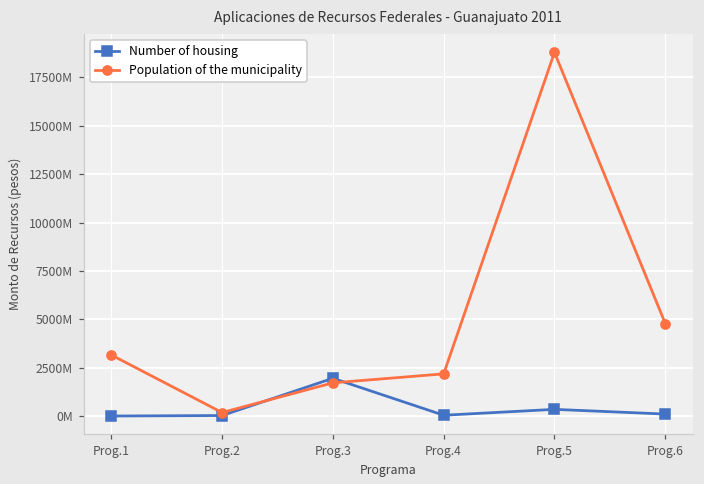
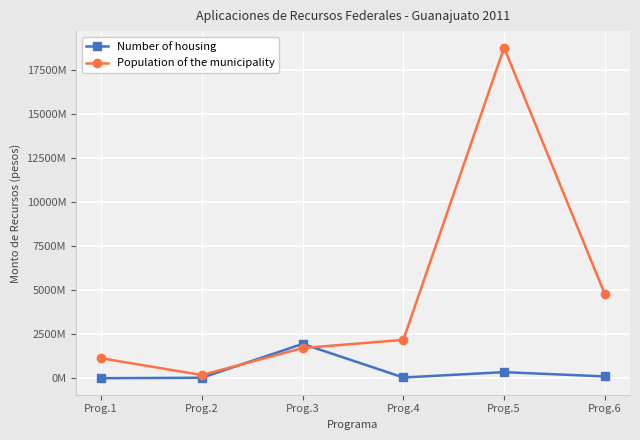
Population of the municipality, Prog.1: 3200000000 -> 1100000000
